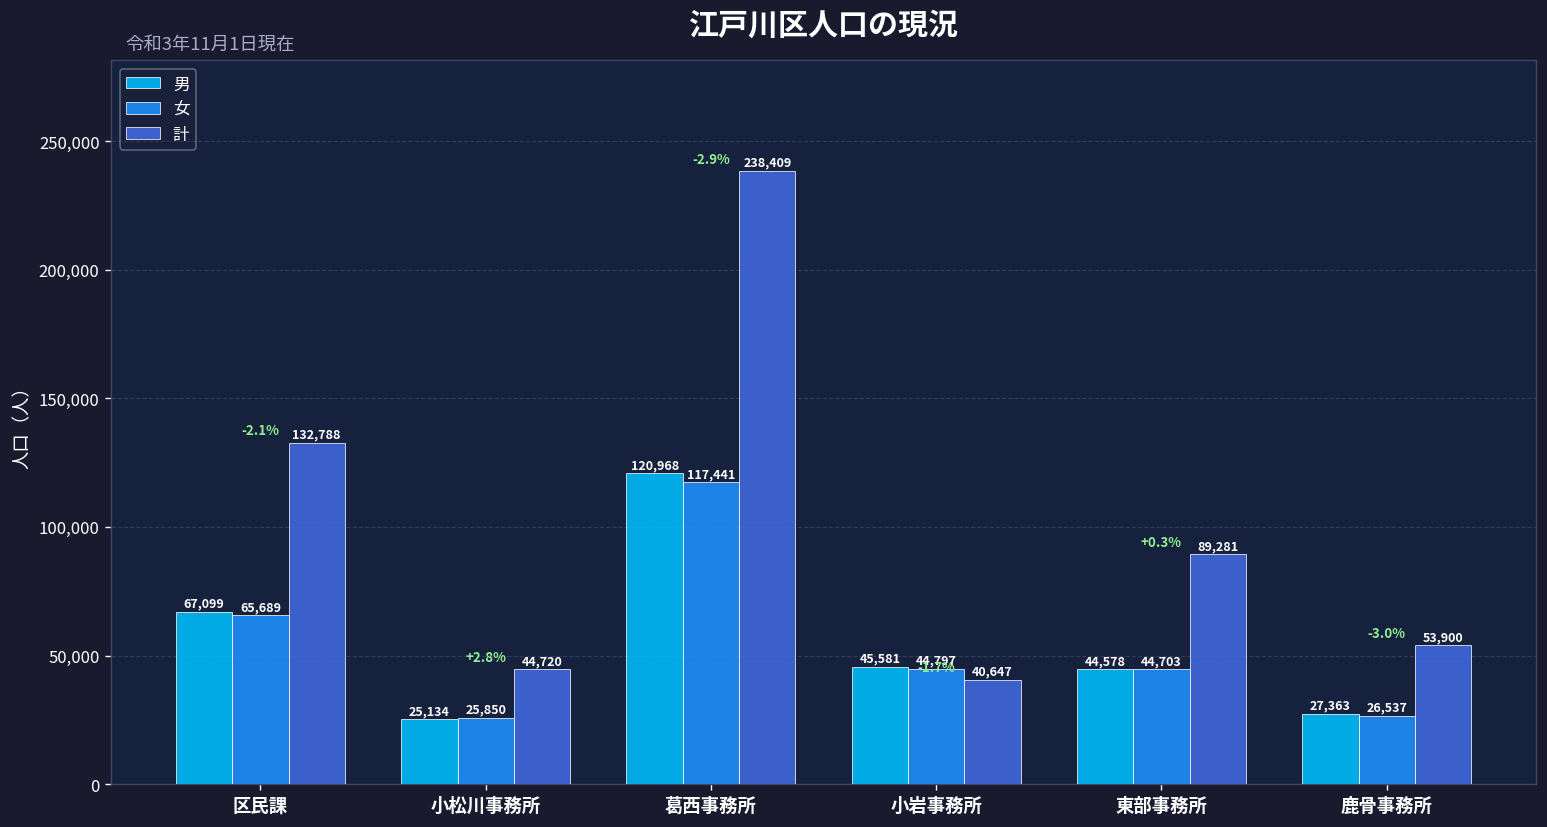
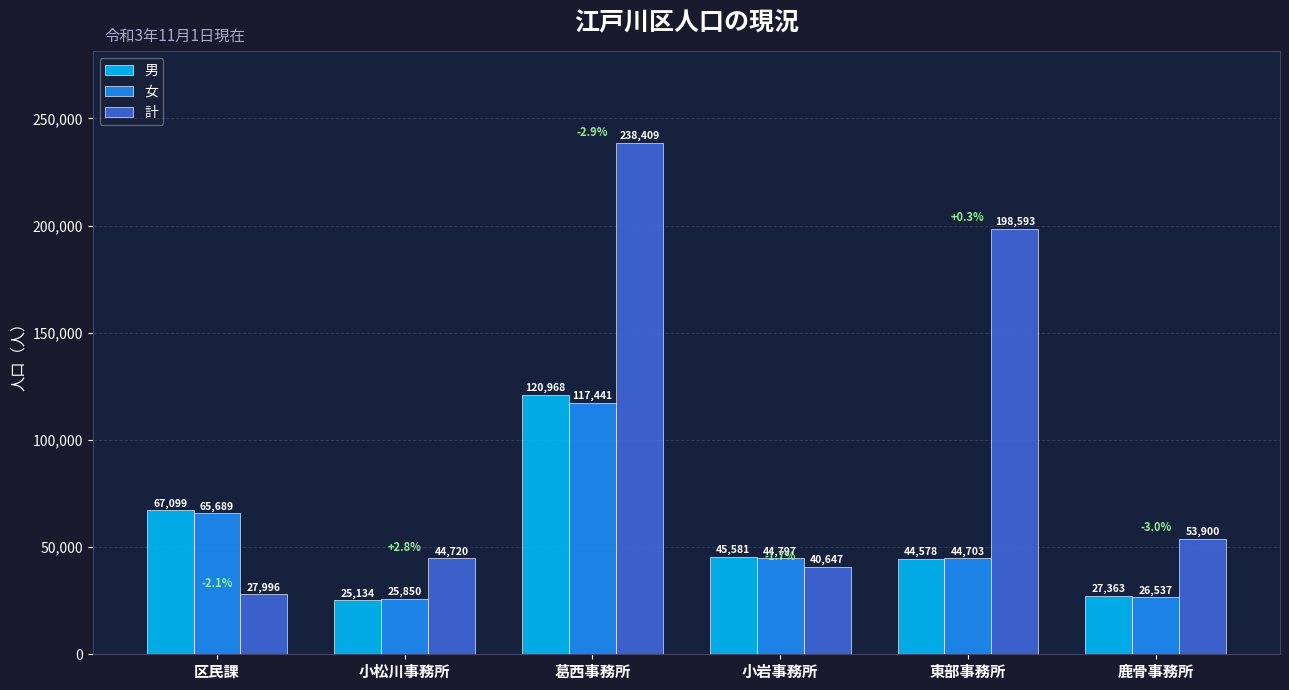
計, 区民課: 132,788 -> 27,996
計, 東部事務所: 89,281 -> 198,593
